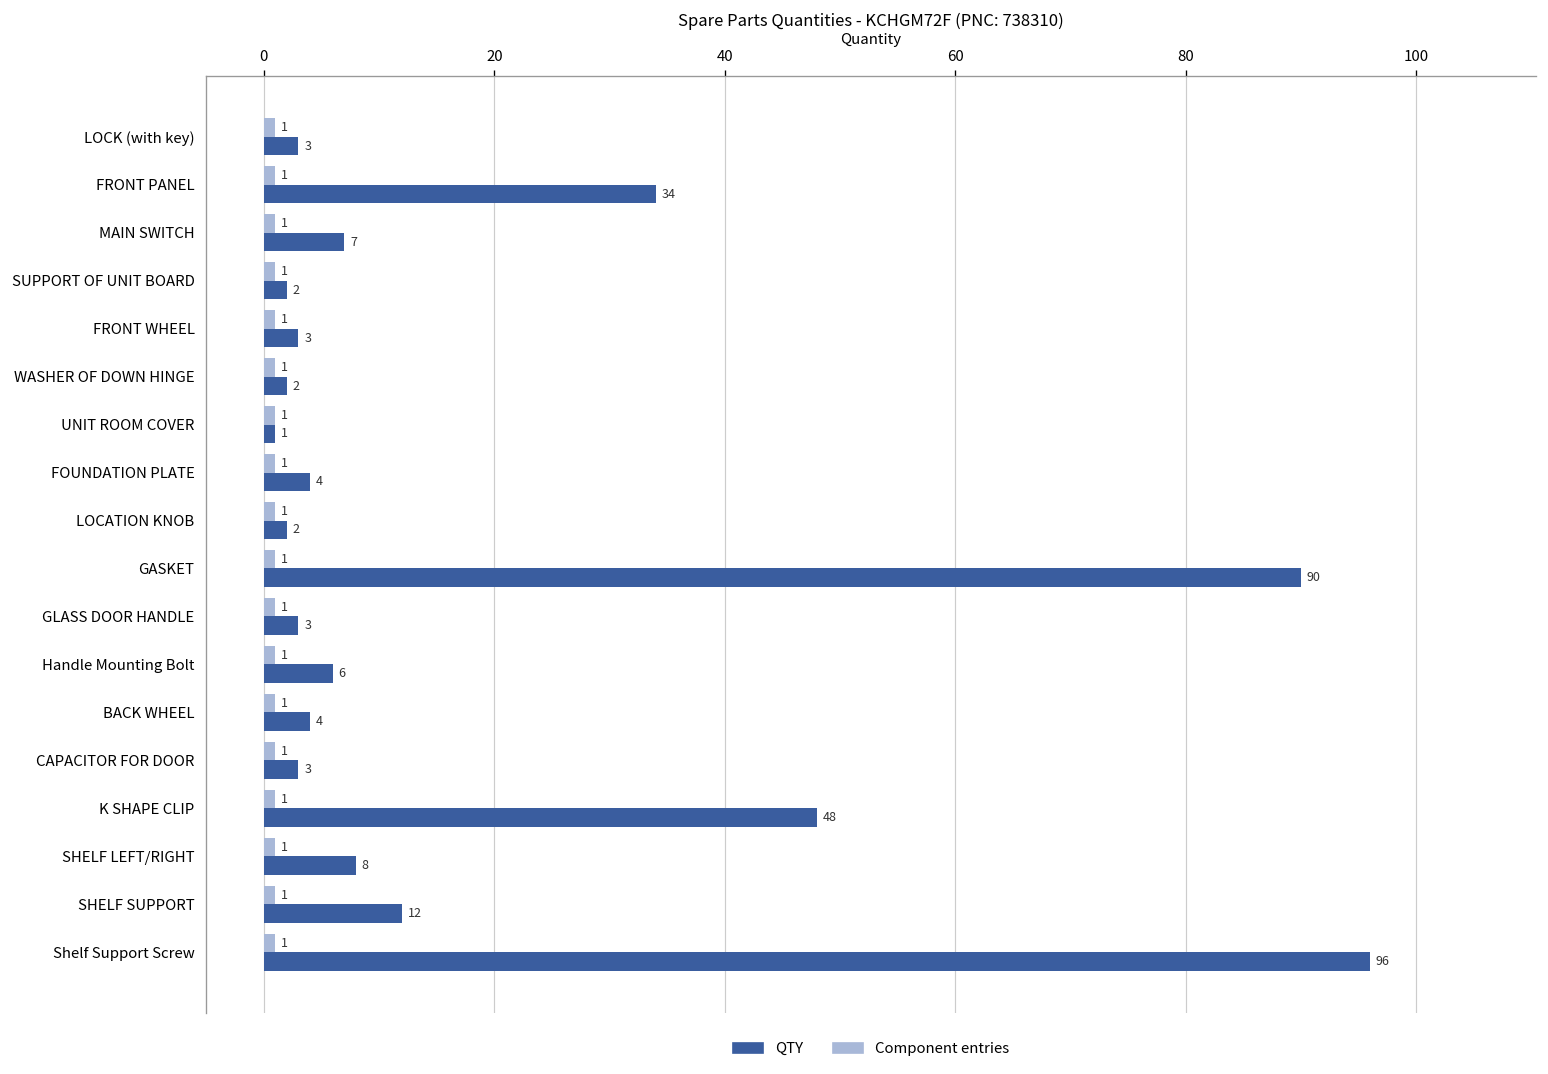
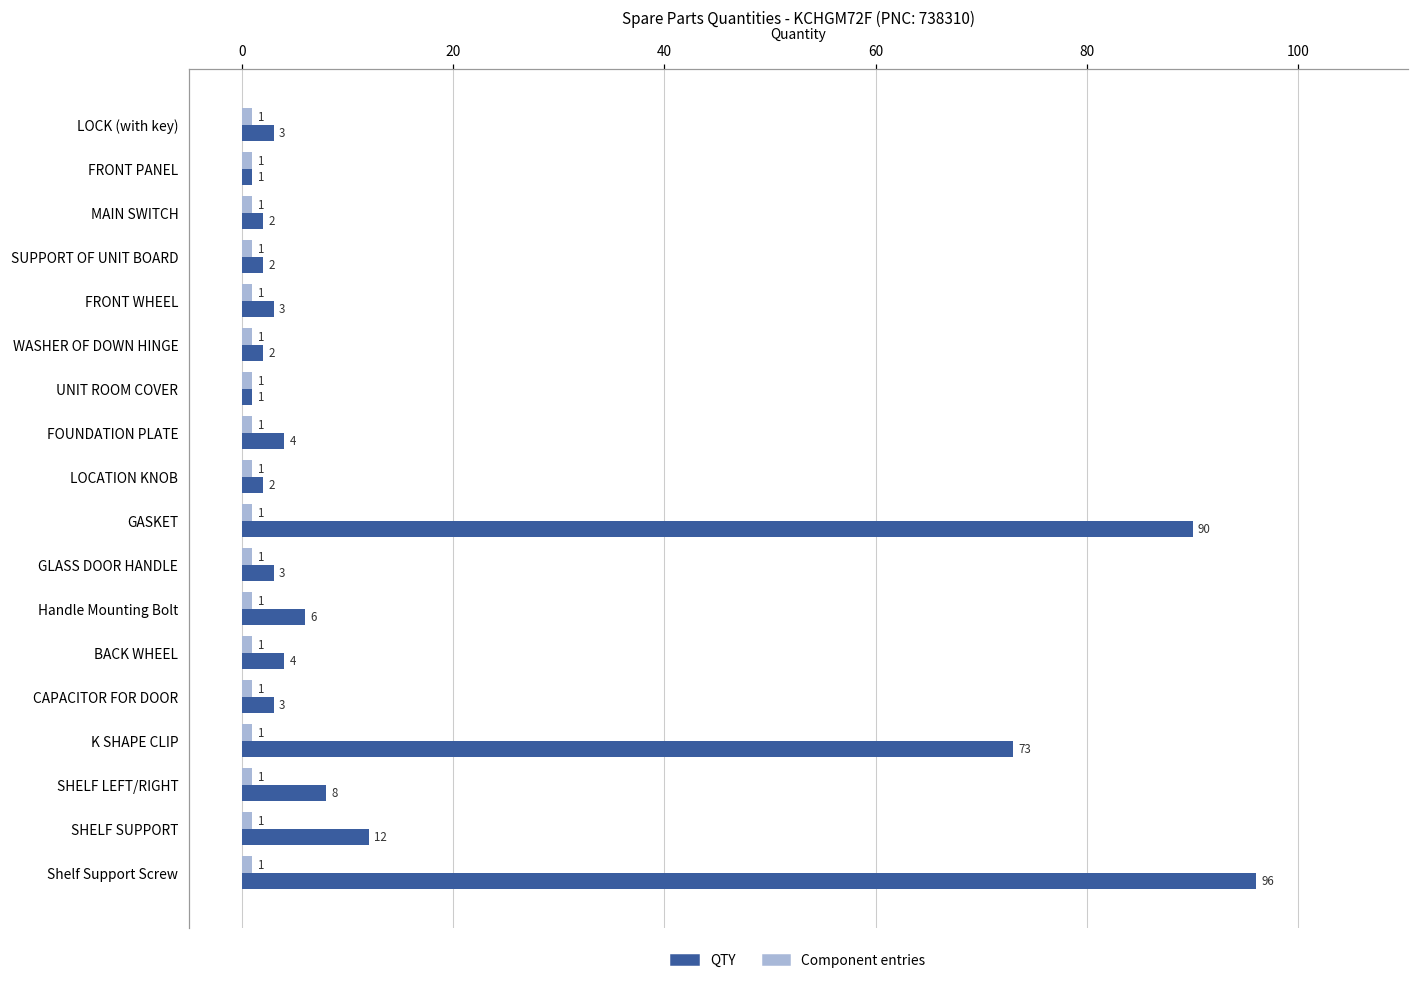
QTY, FRONT PANEL: 34 -> 1
QTY, MAIN SWITCH: 7 -> 2
QTY, K SHAPE CLIP: 48 -> 73
